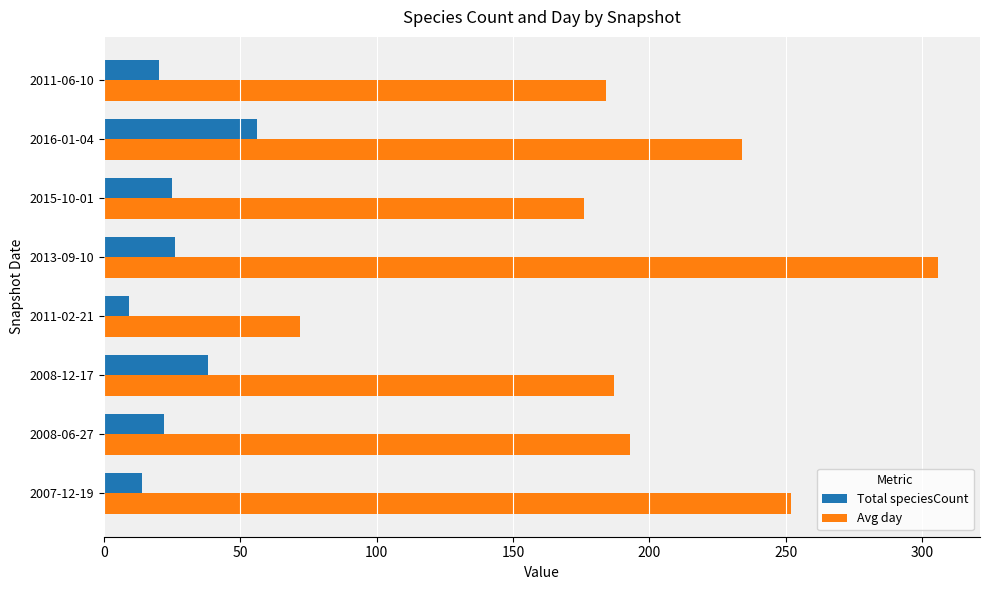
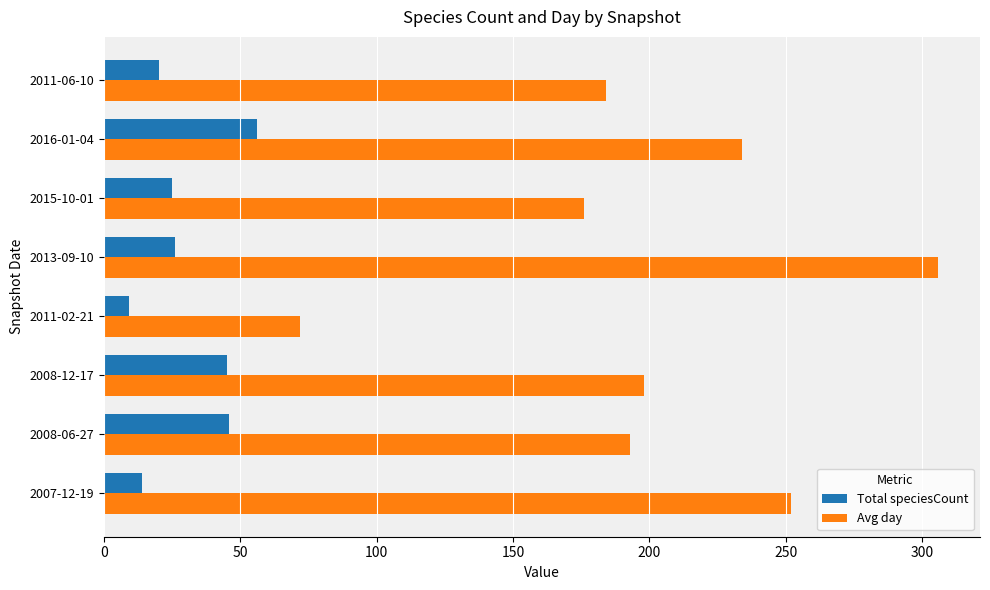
Total speciesCount, 2008-12-17: 38 -> 45
Avg day, 2008-12-17: 187 -> 198
Total speciesCount, 2008-06-27: 22 -> 46
